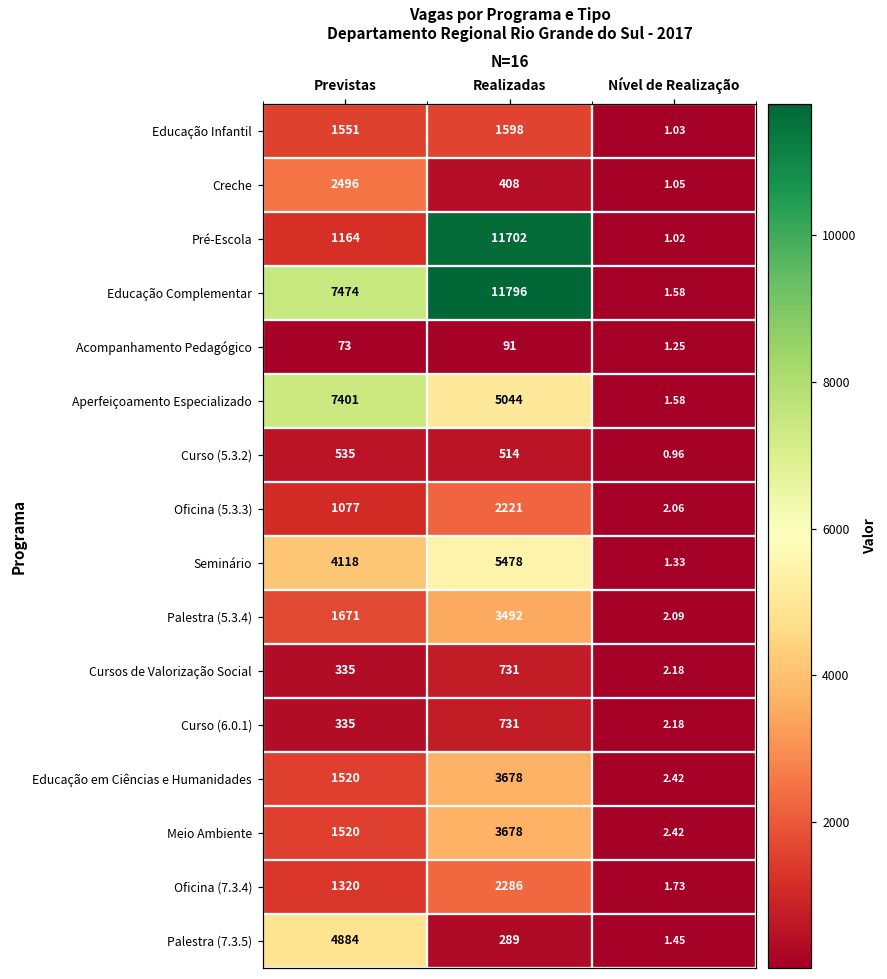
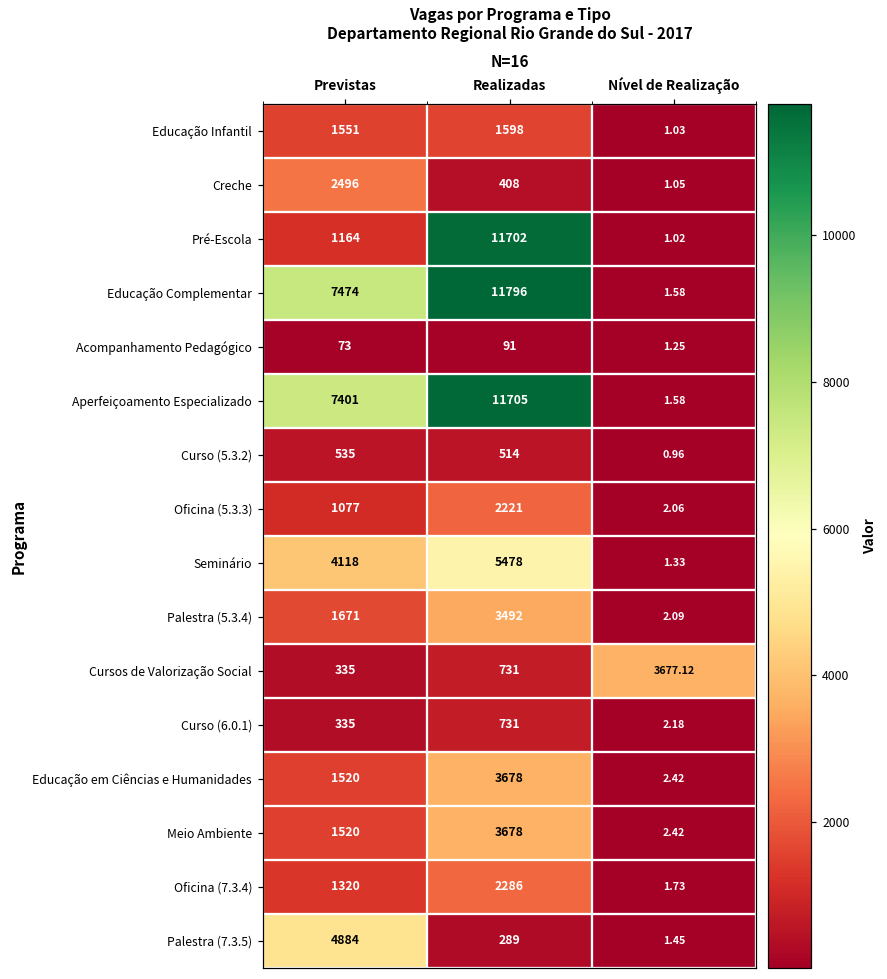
Aperfeiçoamento Especializado, Realizadas: 5044 -> 11705
Cursos de Valorização Social, Nível de Realização: 2.18 -> 3677.12
